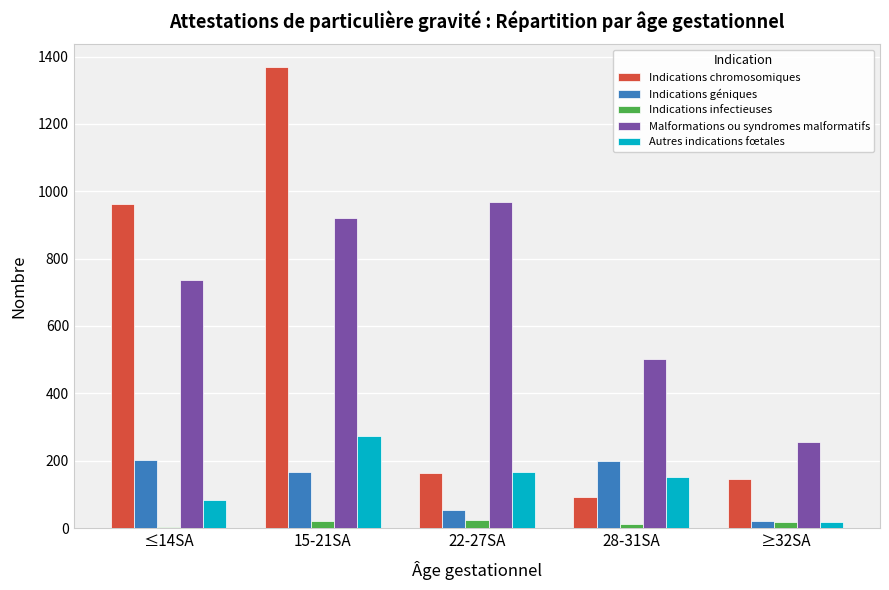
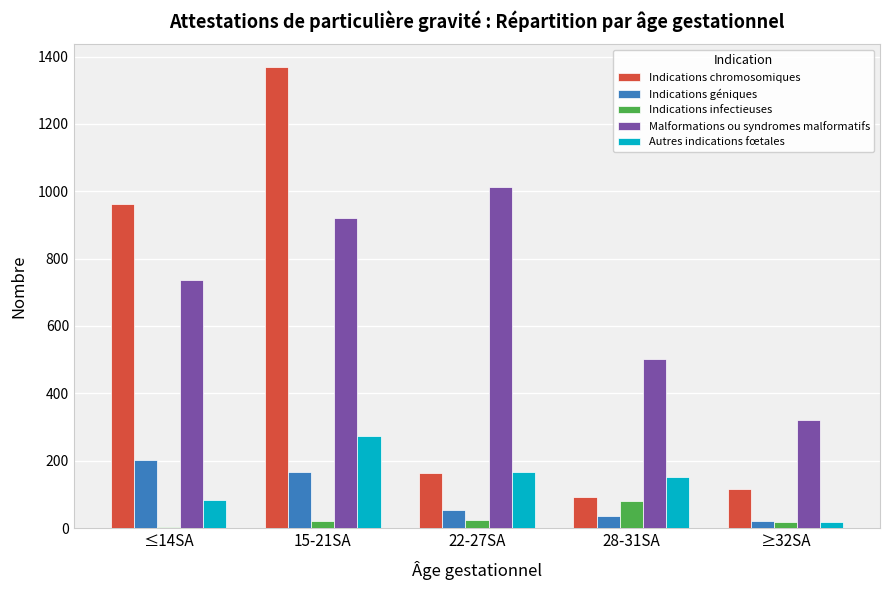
Malformations ou syndromes malformatifs, 22-27SA: 970 -> 1010
Indications géniques, 28-31SA: 200 -> 40
Indications infectieuses, 28-31SA: 10 -> 80
Indications chromosomiques, ≥32SA: 150 -> 120
Malformations ou syndromes malformatifs, ≥32SA: 260 -> 320
